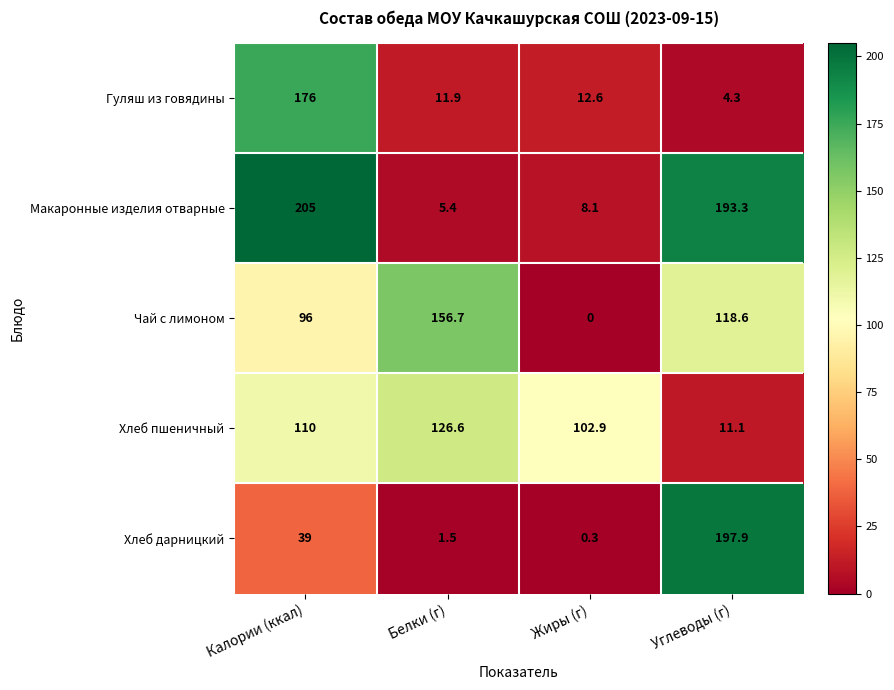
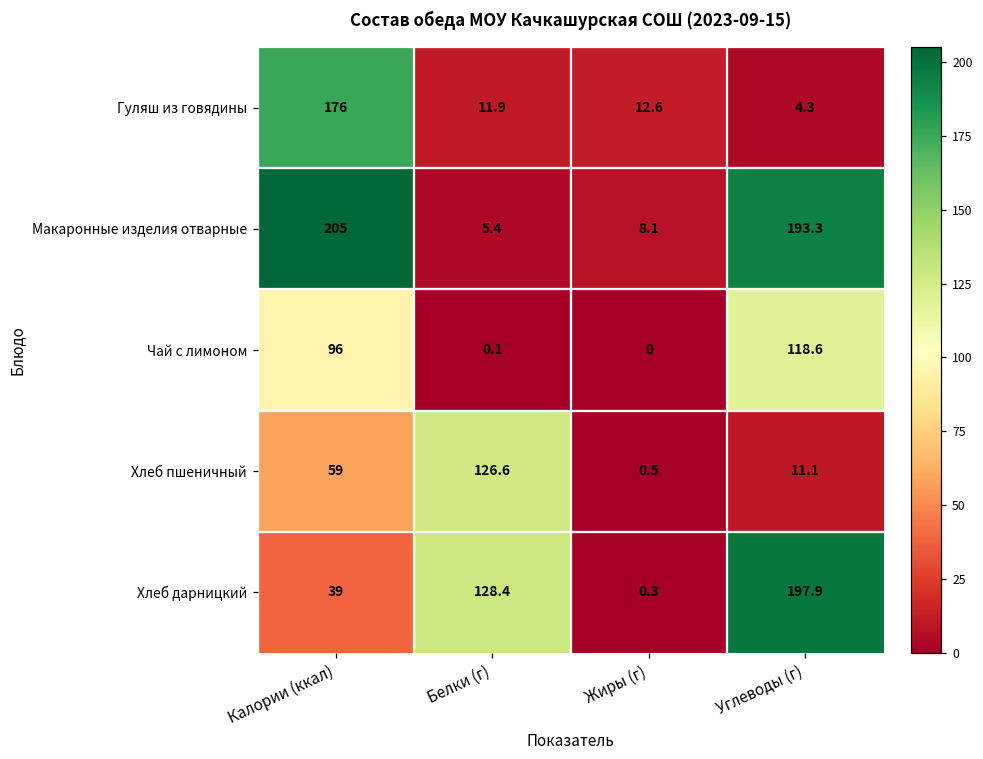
Чай с лимоном, Белки (г): 156.7 -> 0.1
Хлеб пшеничный, Калории (ккал): 110 -> 59
Хлеб пшеничный, Жиры (г): 102.9 -> 0.5
Хлеб дарницкий, Белки (г): 1.5 -> 128.4
